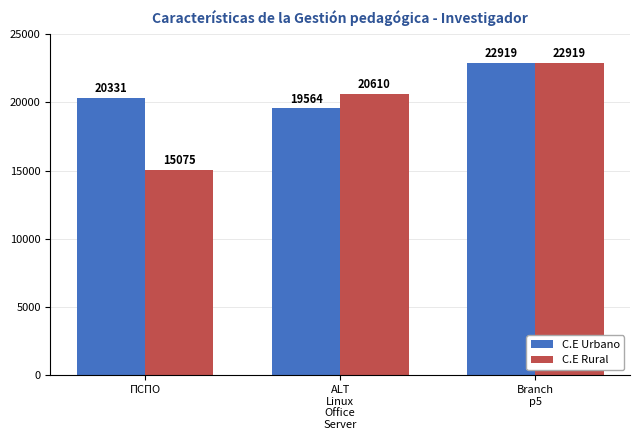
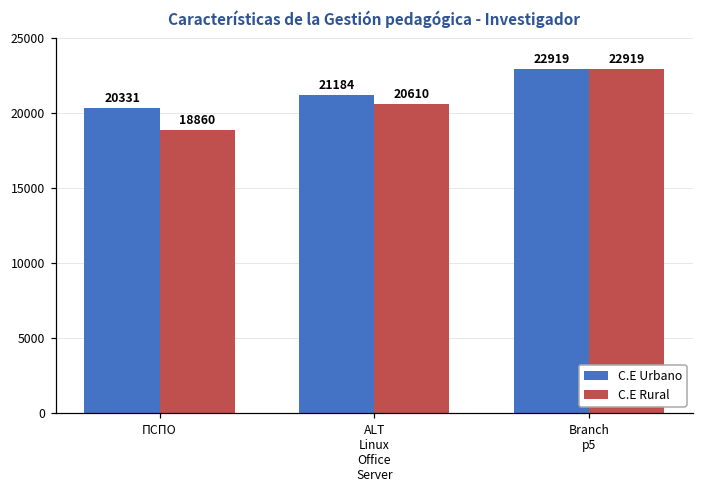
C.E Rural, ПСПО: 15075 -> 18860
C.E Urbano, ALT Linux Office Server: 19564 -> 21184
